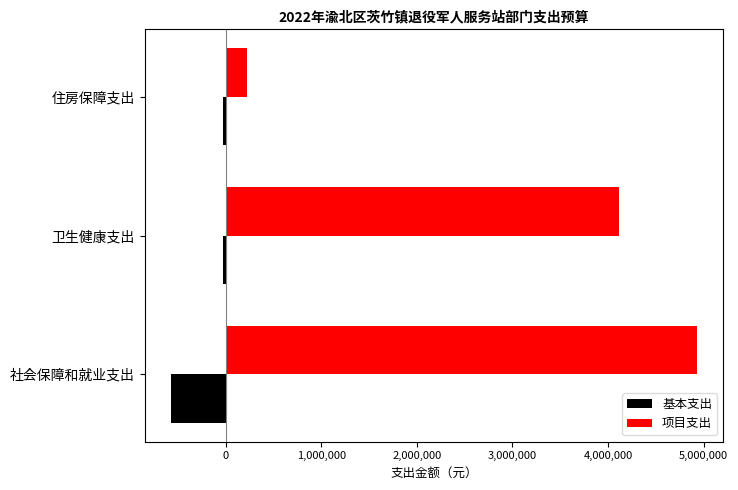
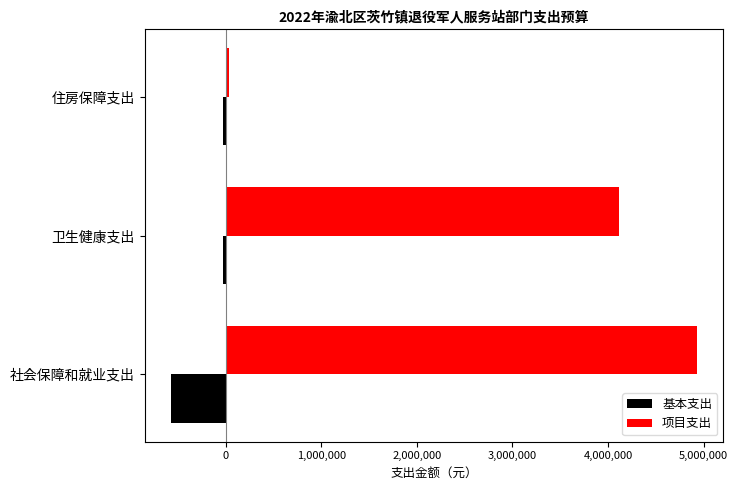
项目支出, 住房保障支出: 200,000 -> 0
